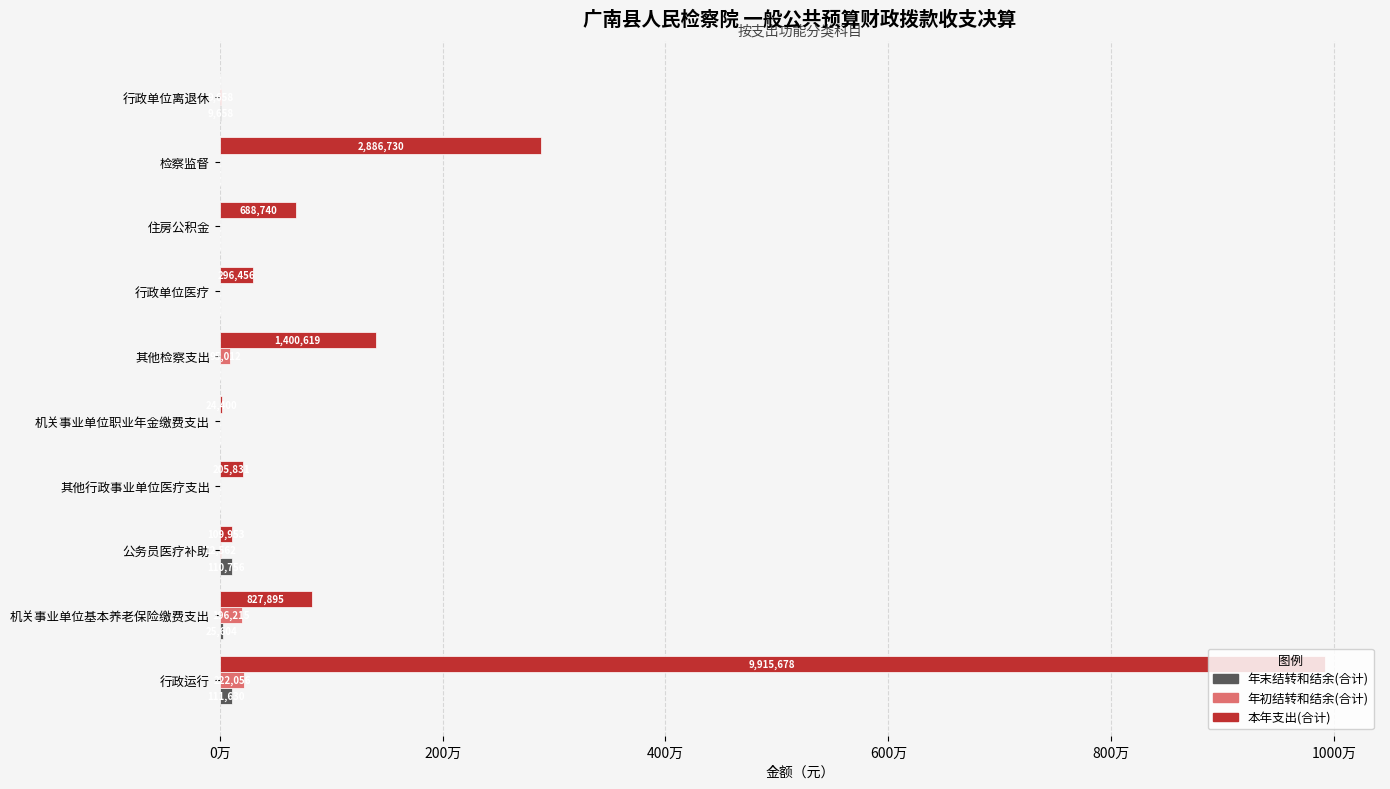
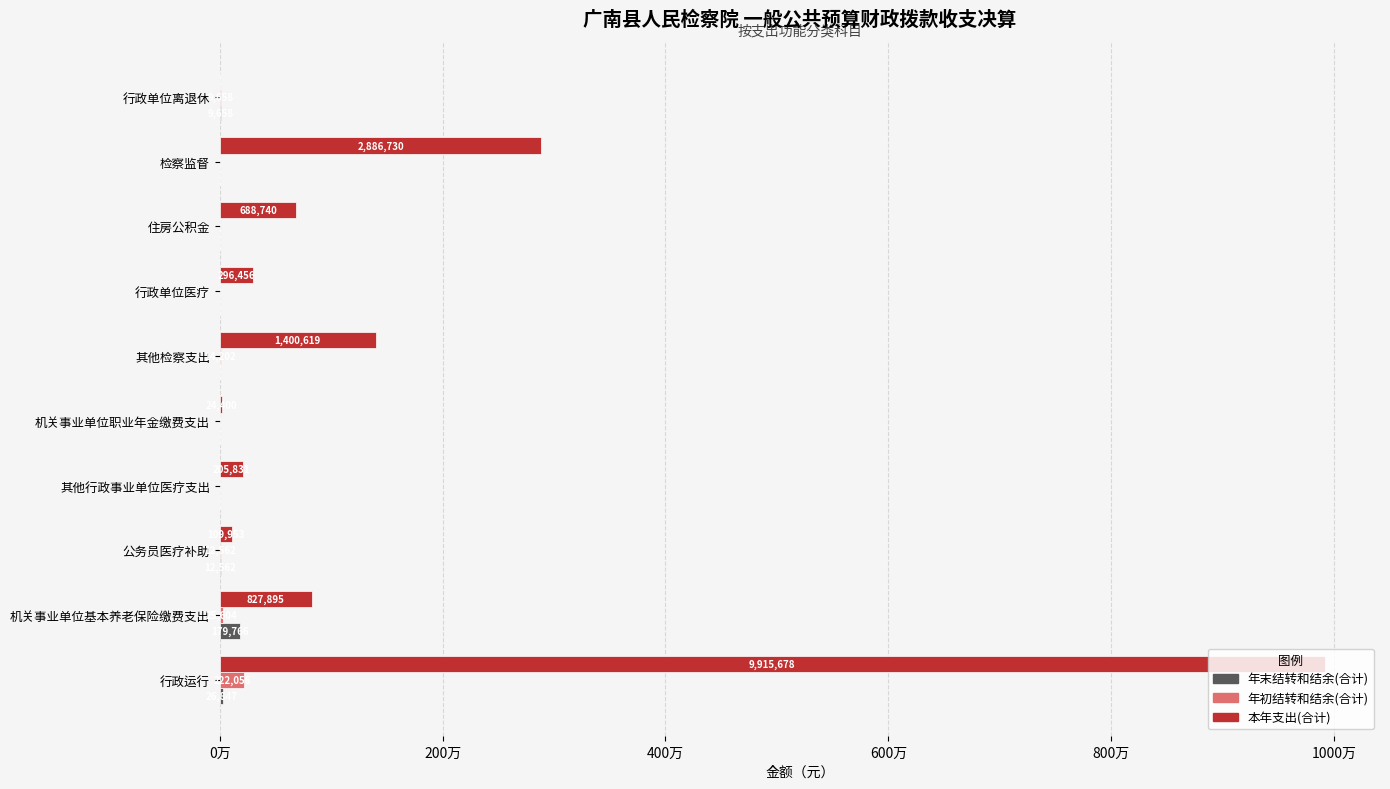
年初结转和结余(合计), 其他检察支出: 10万 -> 1万
年末结转和结余(合计), 公务员医疗补助: 11万 -> 1万
年初结转和结余(合计), 机关事业单位基本养老保险缴费支出: 20万 -> 3万
年末结转和结余(合计), 机关事业单位基本养老保险缴费支出: 3万 -> 18万
年末结转和结余(合计), 行政运行: 11万 -> 3万
